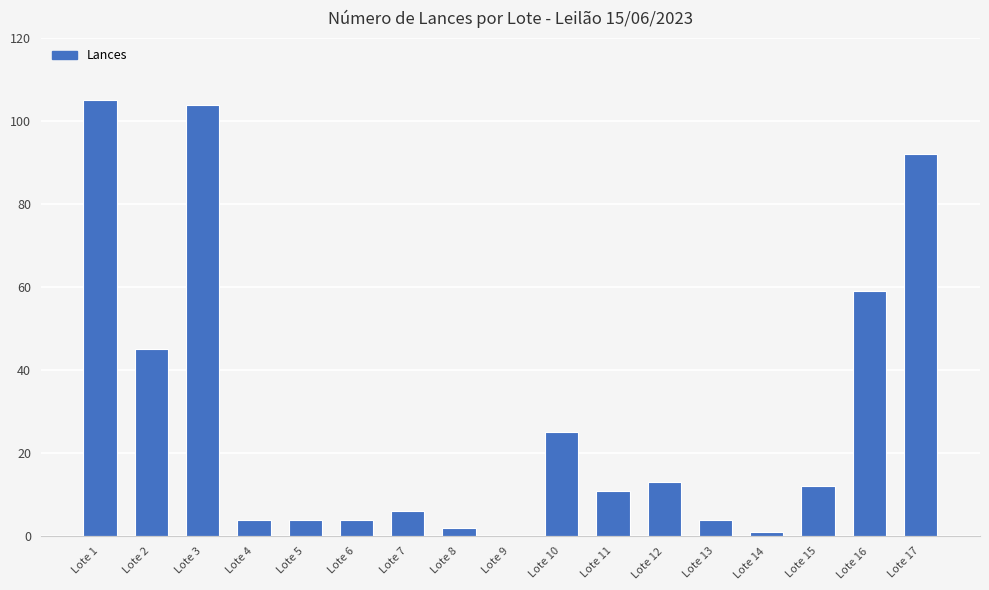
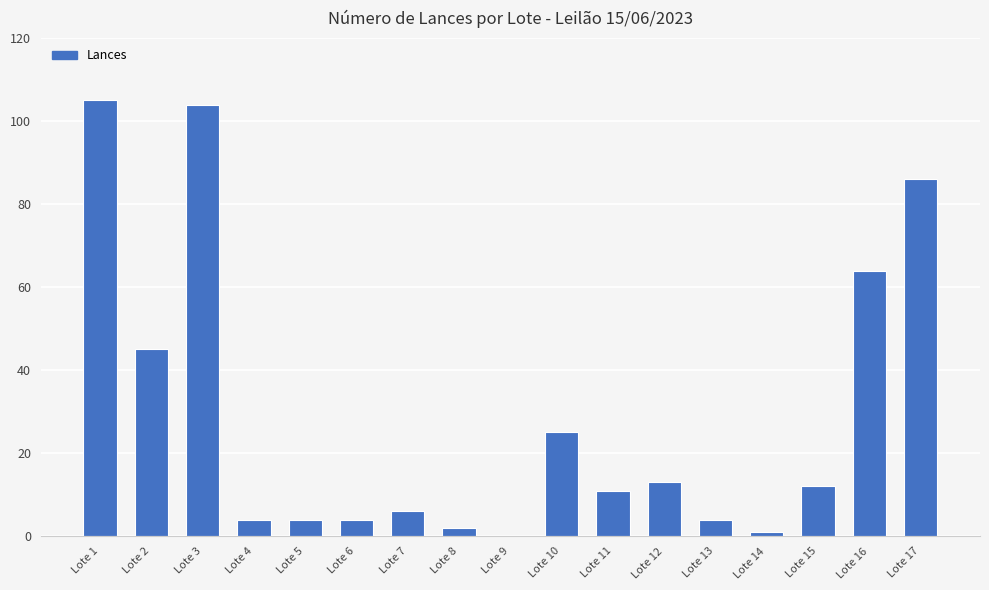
Lote 16: 59 -> 64
Lote 17: 92 -> 86
